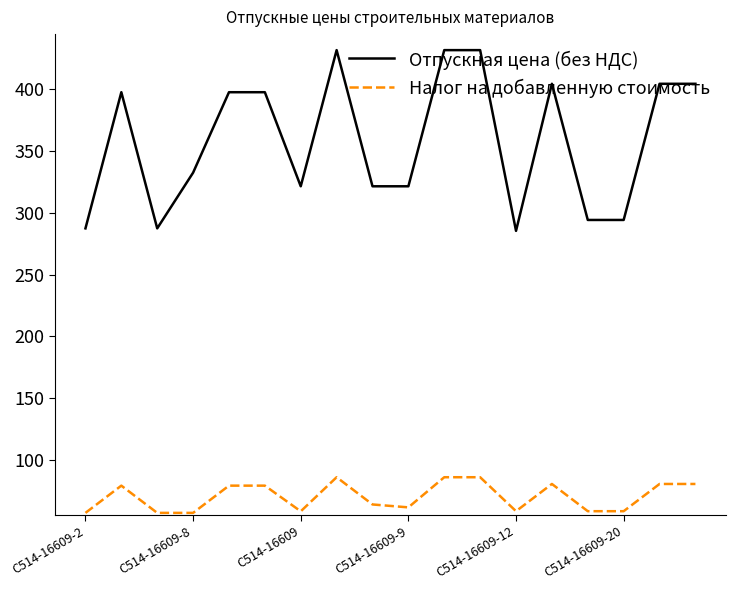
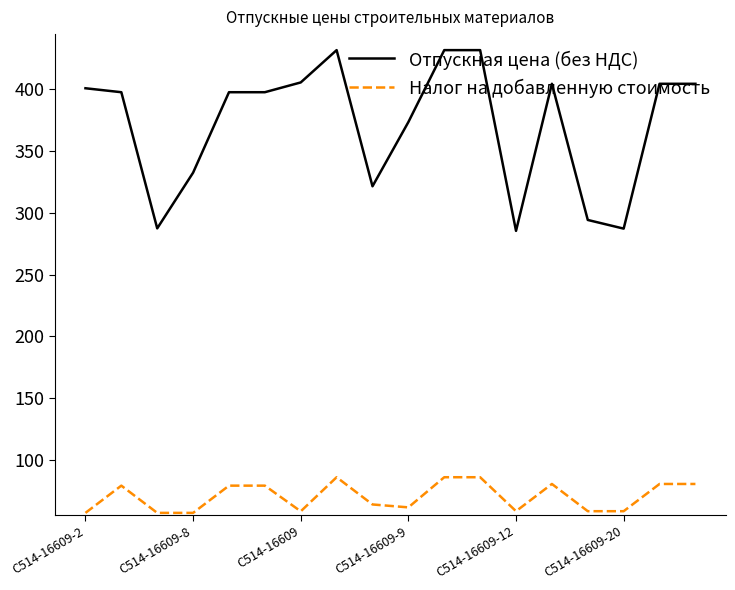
Отпускная цена (без НДС), С514-16609-2: 287 -> 401
Отпускная цена (без НДС), С514-16609: 321 -> 405
Отпускная цена (без НДС), С514-16609-9: 321 -> 373
Отпускная цена (без НДС), С514-16609-20: 294 -> 287
